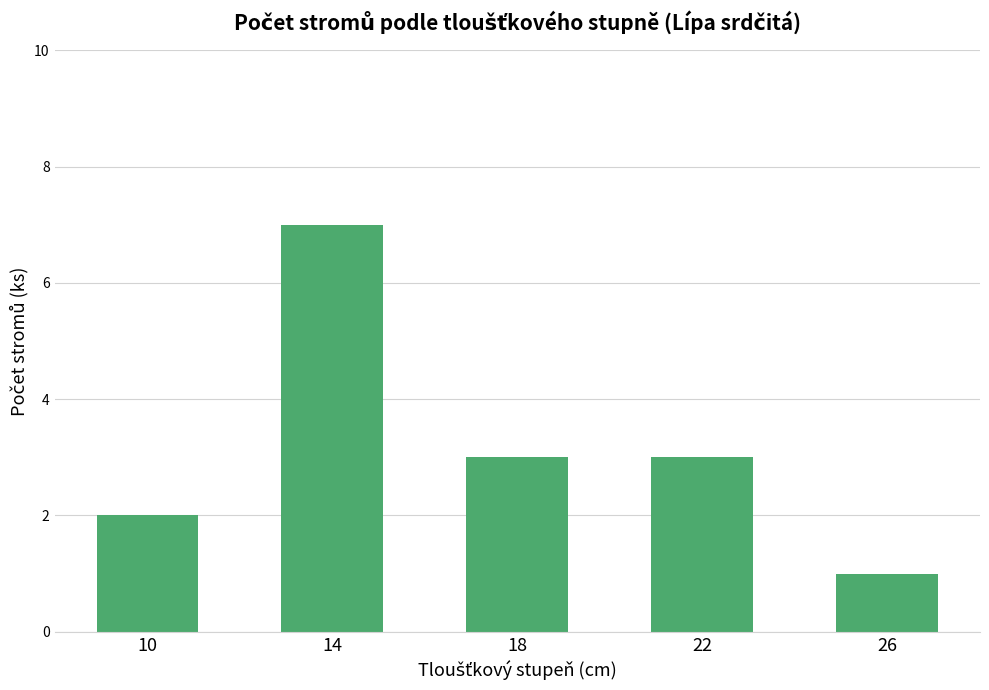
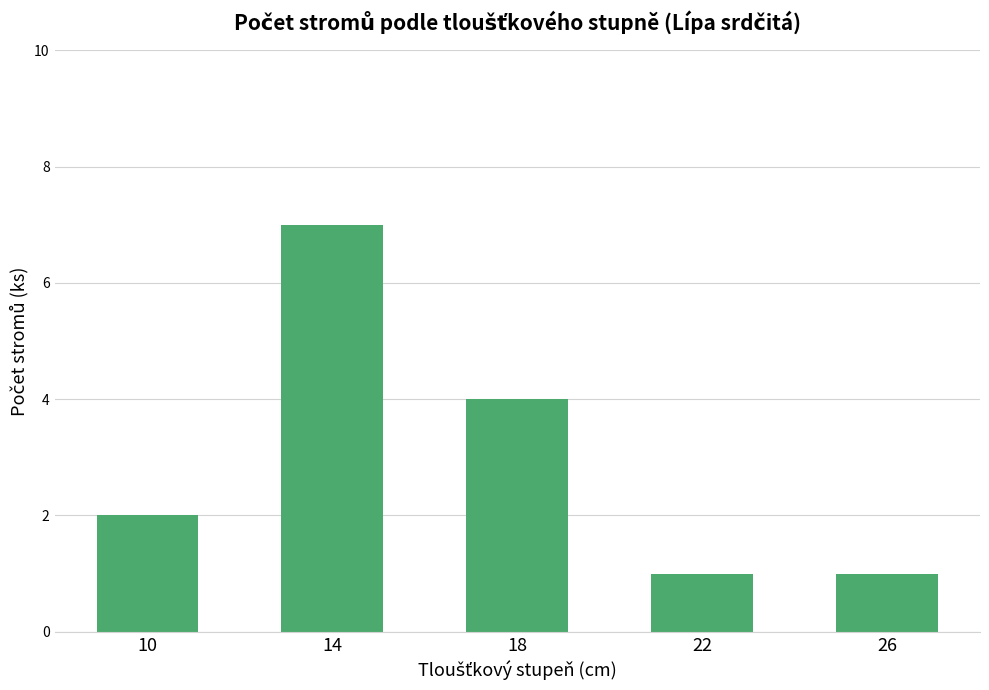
18: 3 -> 4
22: 3 -> 1
